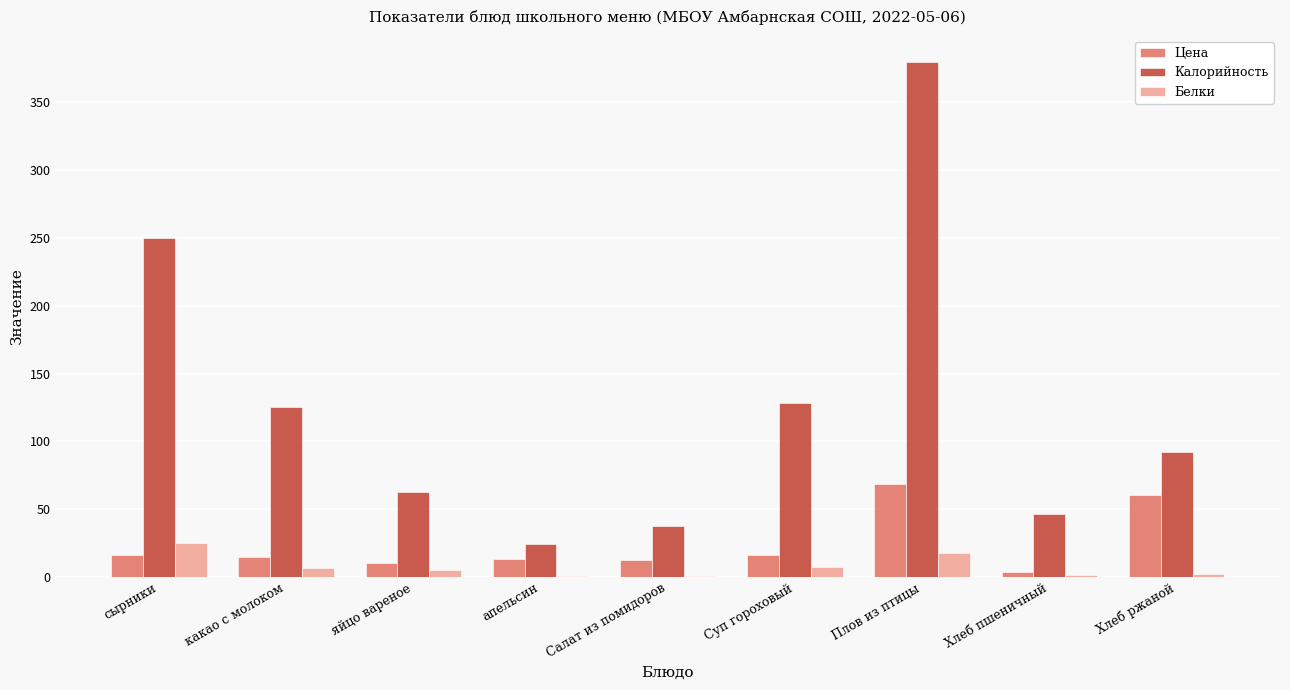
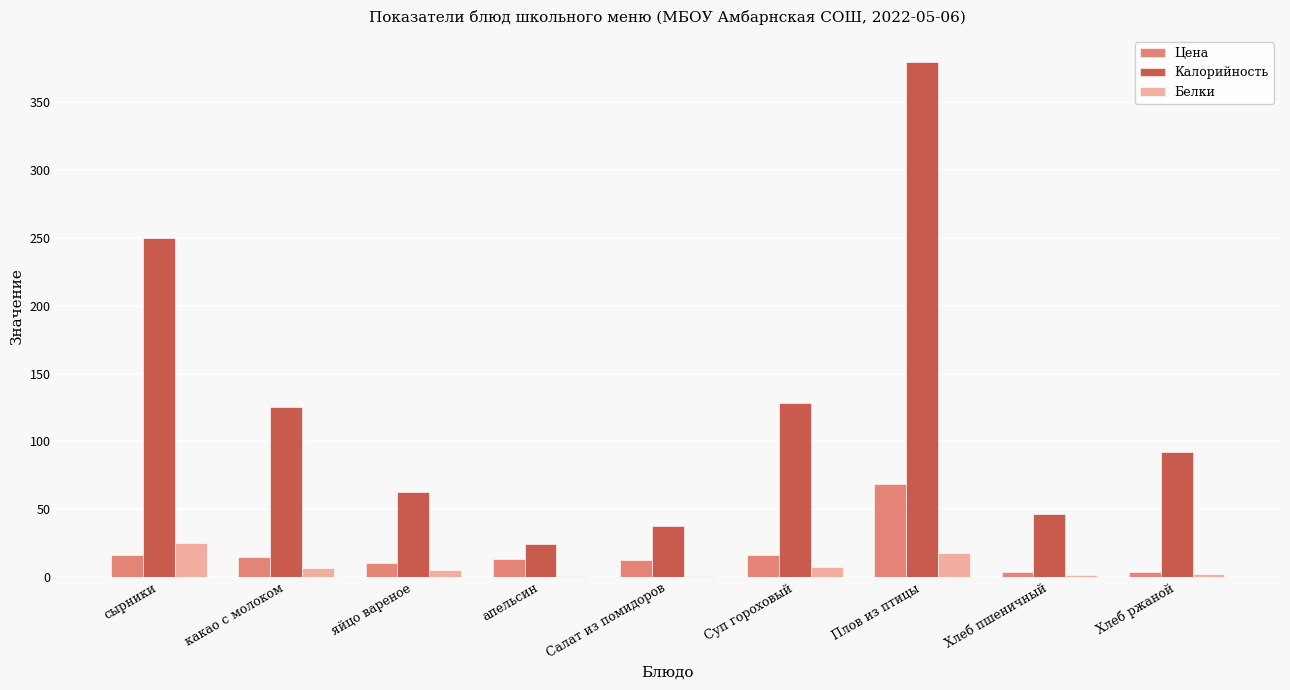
Цена, Хлеб ржаной: 60 -> 4
